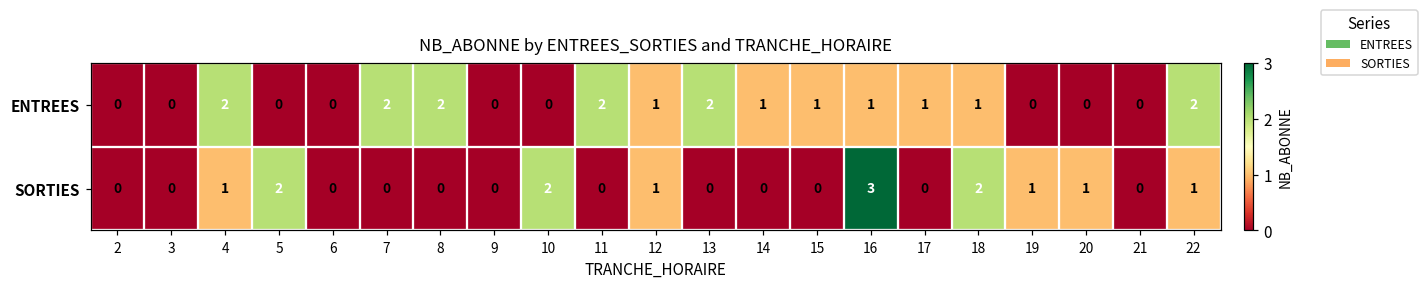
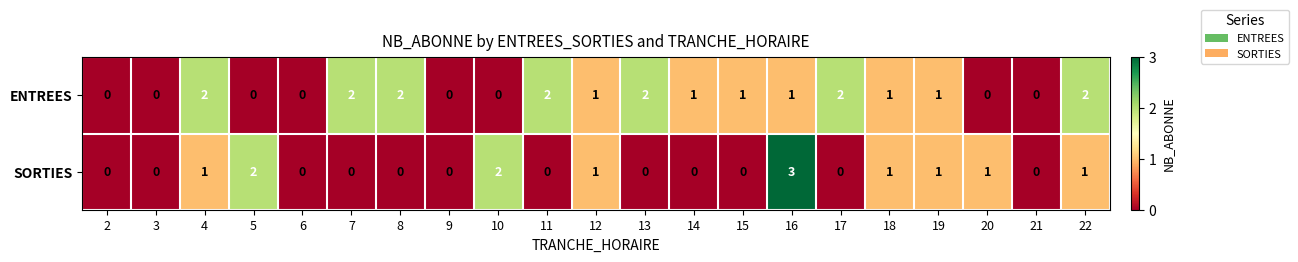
ENTREES, 17: 1 -> 2
ENTREES, 19: 0 -> 1
SORTIES, 18: 2 -> 1
